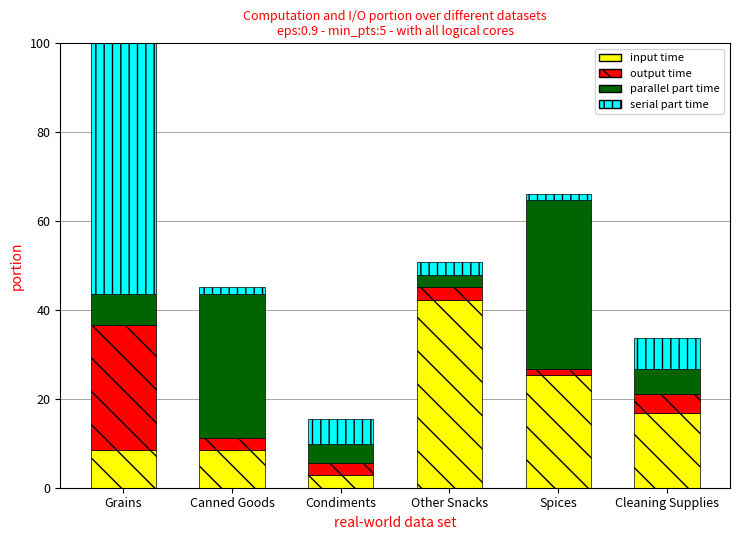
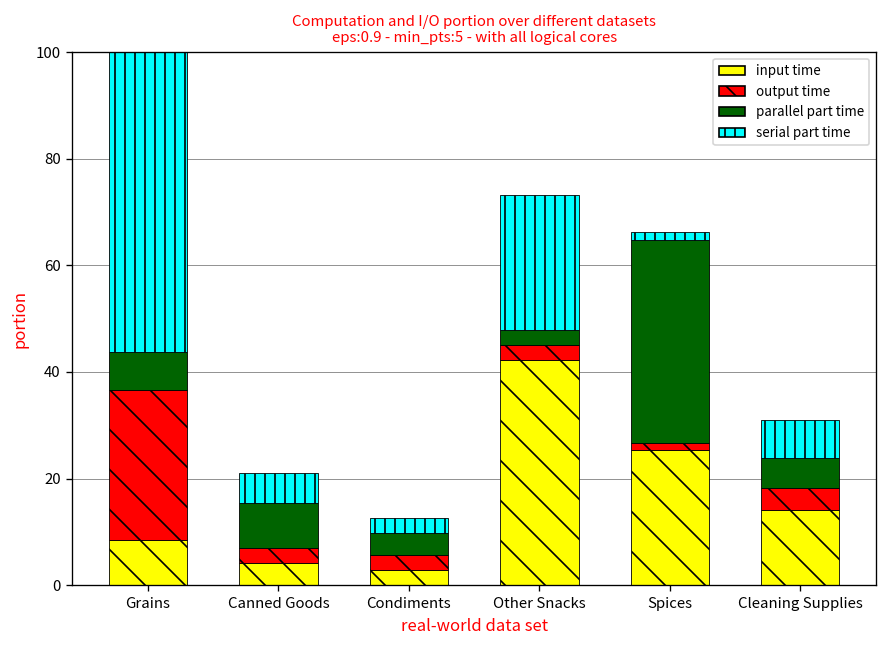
input time, Canned Goods: 8 -> 4
parallel part time, Canned Goods: 32 -> 8
serial part time, Canned Goods: 1 -> 6
serial part time, Condiments: 6 -> 3
serial part time, Other Snacks: 3 -> 25
input time, Cleaning Supplies: 17 -> 14
